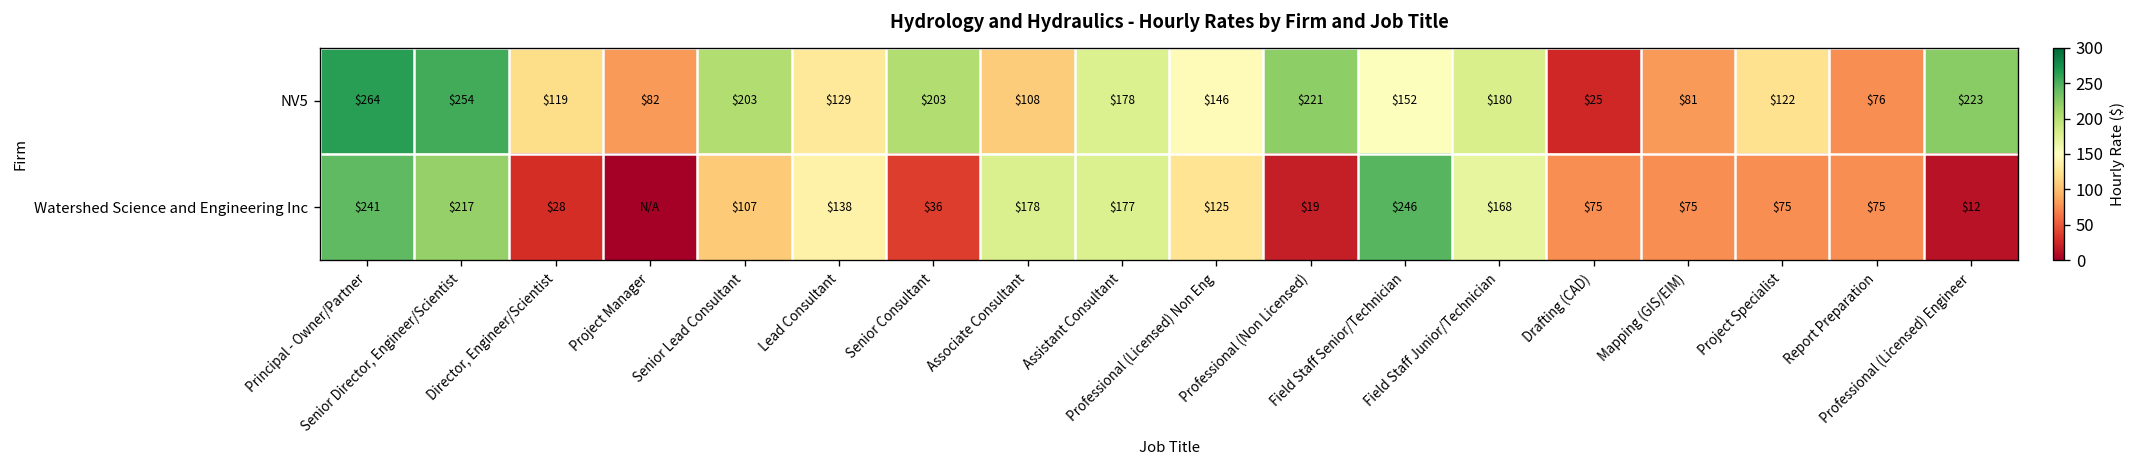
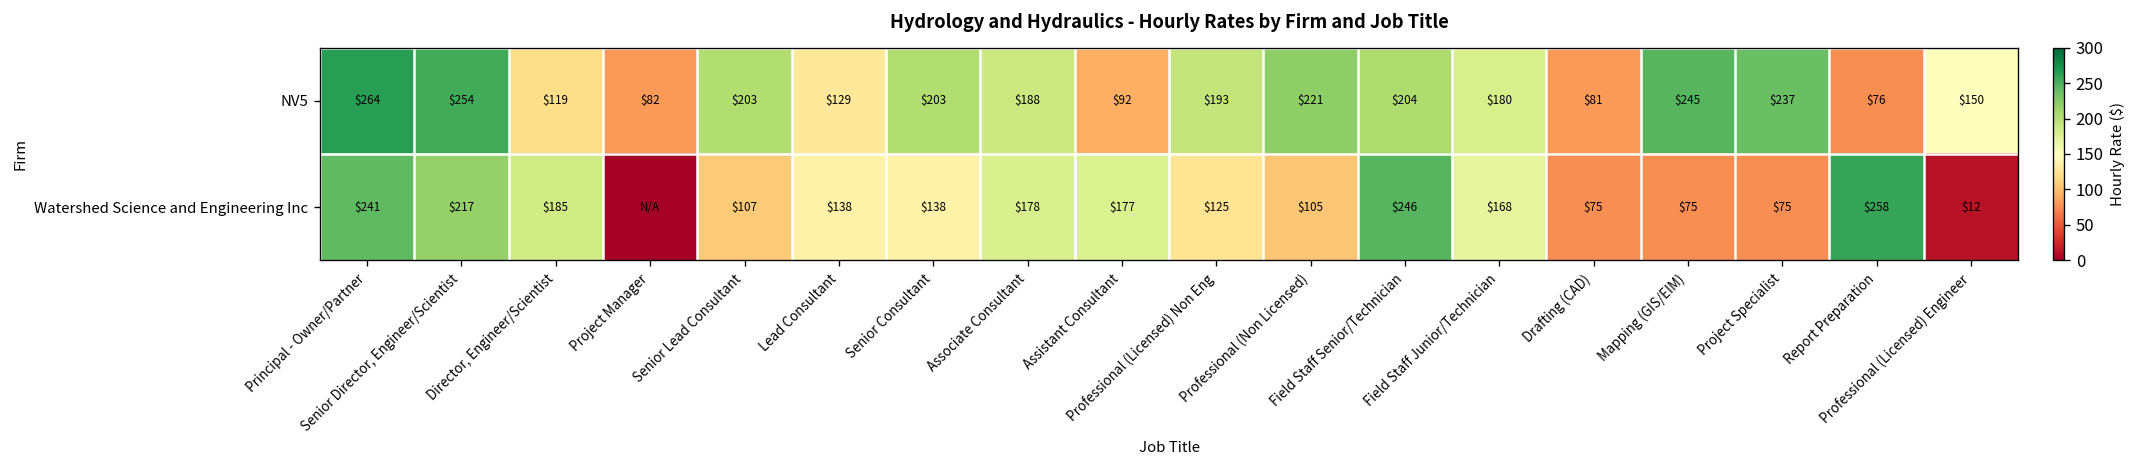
NV5, Associate Consultant: $108 -> $188
NV5, Assistant Consultant: $178 -> $92
NV5, Professional (Licensed) Non Eng: $146 -> $193
NV5, Field Staff Senior/Technician: $152 -> $204
NV5, Drafting (CAD): $25 -> $81
NV5, Mapping (GIS/EIM): $81 -> $245
NV5, Project Specialist: $122 -> $237
NV5, Professional (Licensed) Engineer: $223 -> $150
Watershed Science and Engineering Inc, Director, Engineer/Scientist: $28 -> $185
Watershed Science and Engineering Inc, Senior Consultant: $36 -> $138
Watershed Science and Engineering Inc, Professional (Non Licensed): $19 -> $105
Watershed Science and Engineering Inc, Report Preparation: $75 -> $258
